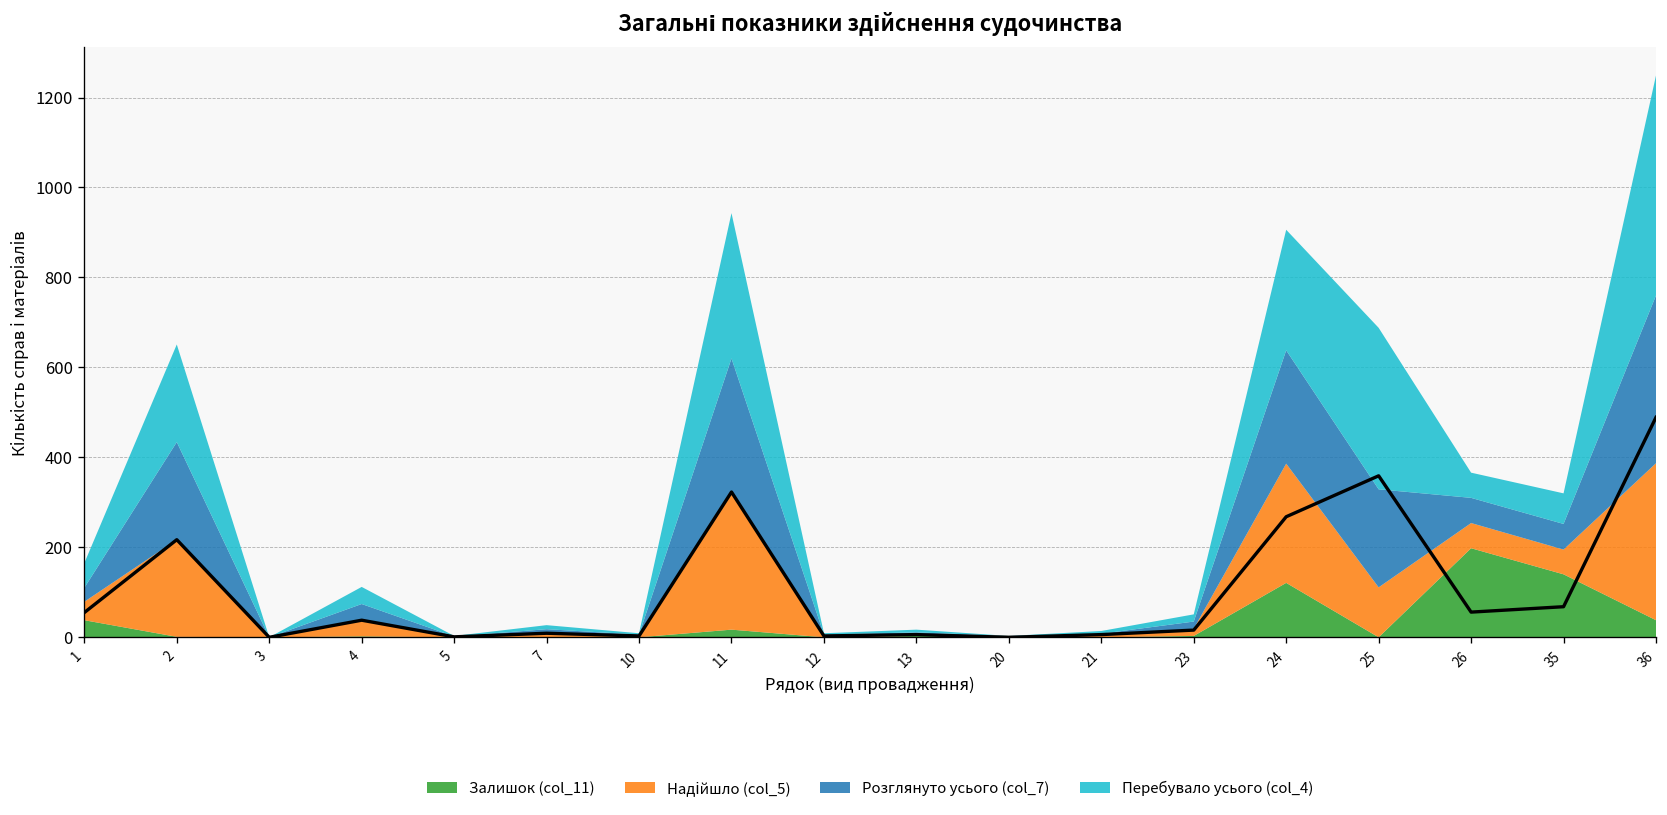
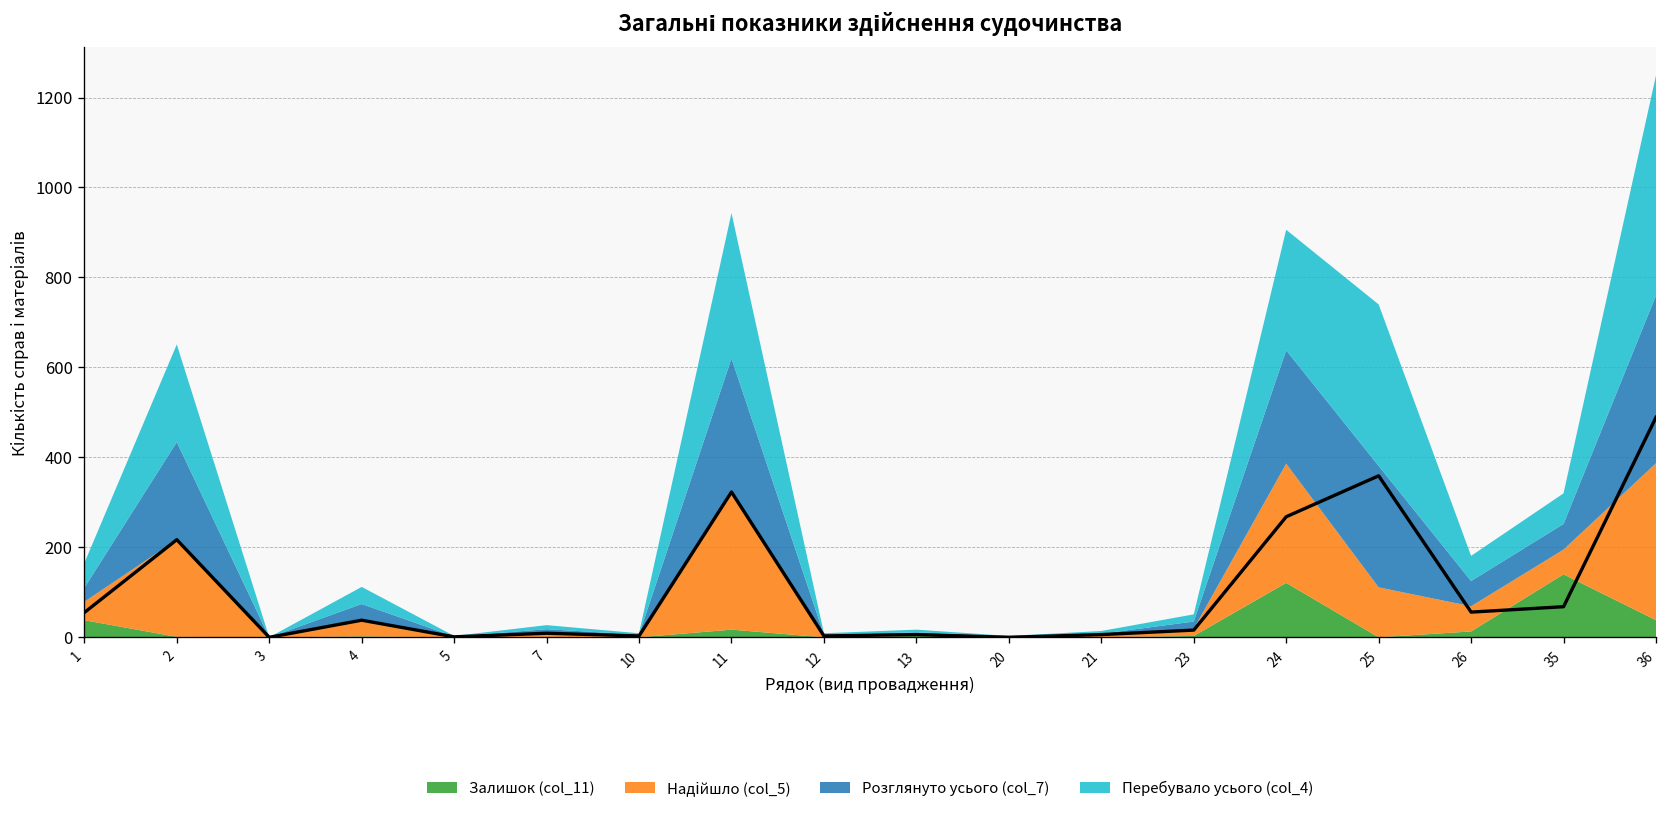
Розглянуто усього (col_7), 25: 220 -> 270
Залишок (col_11), 26: 200 -> 10
